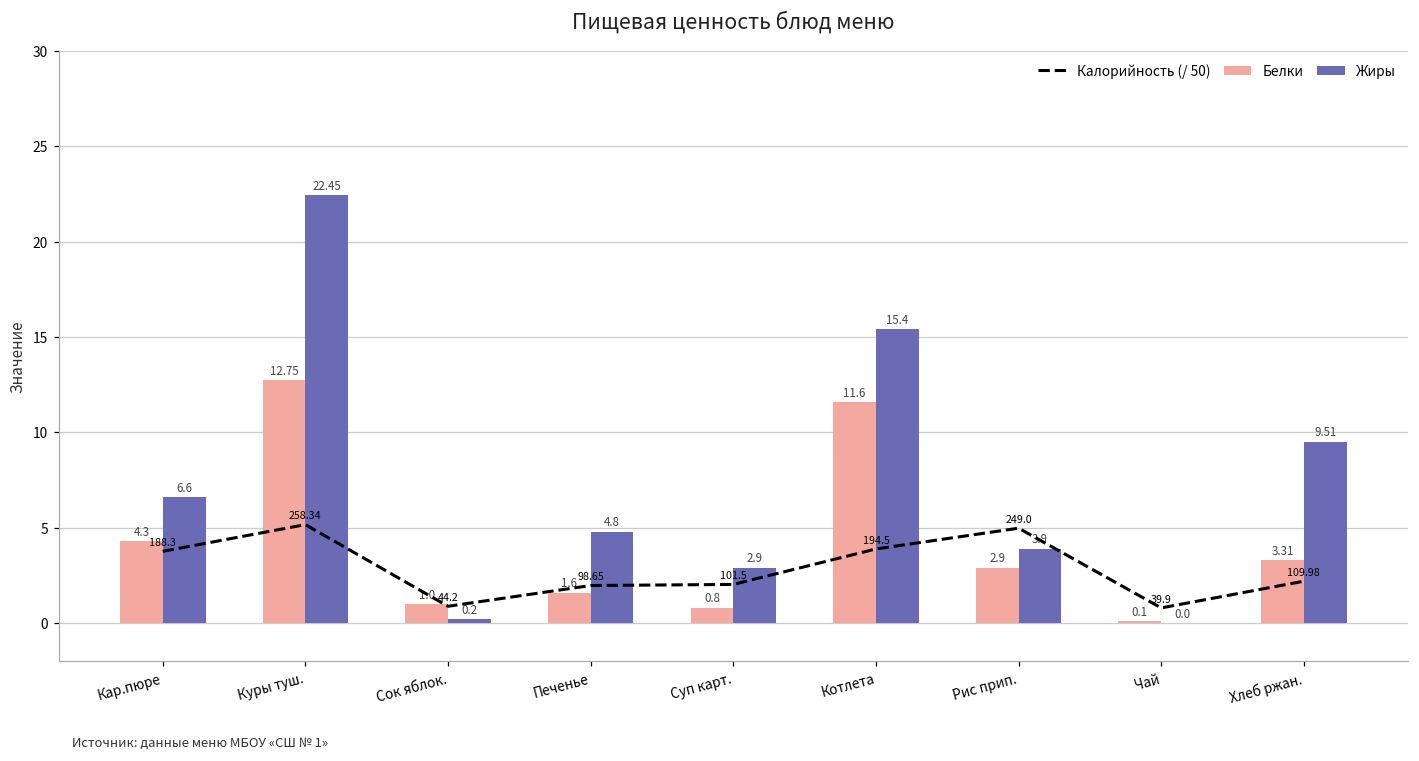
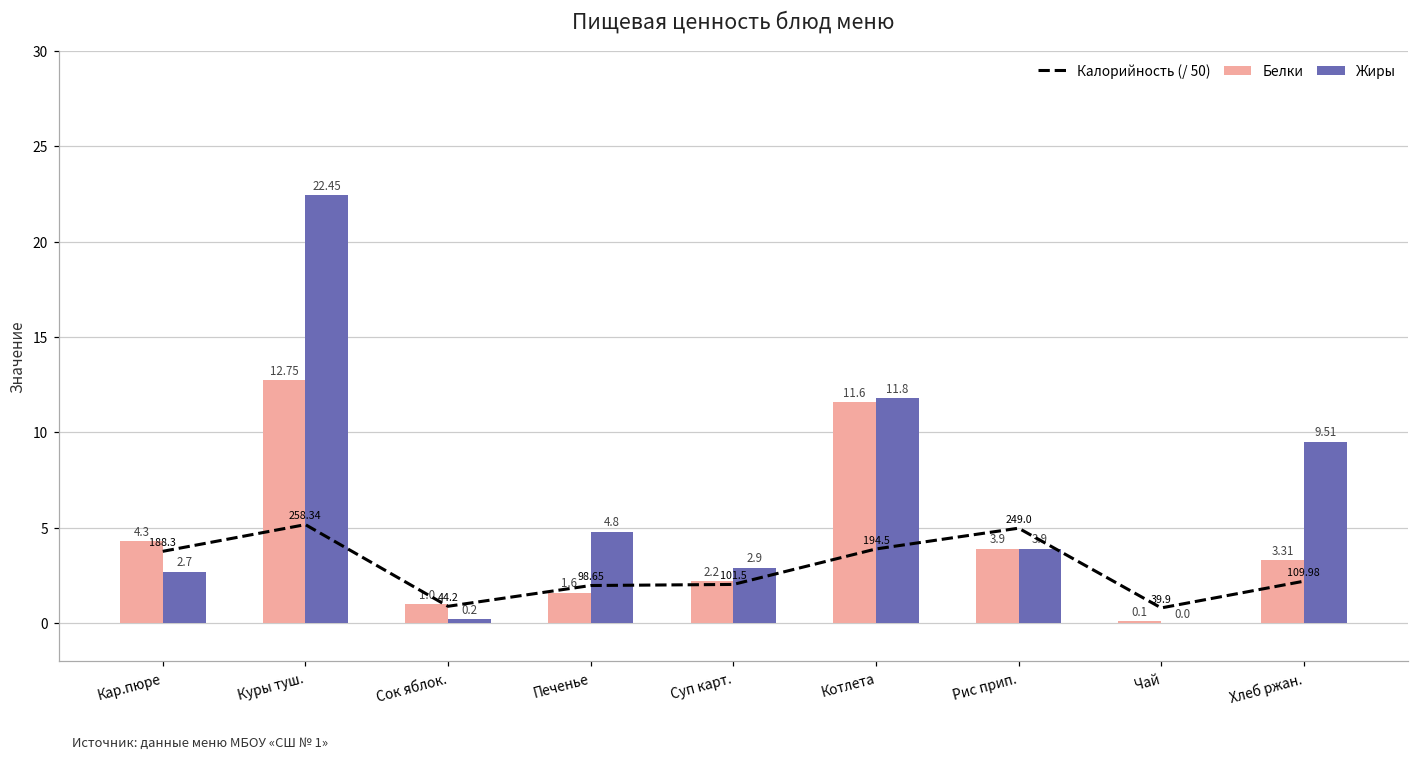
Жиры, Кар.пюре: 6.6 -> 2.7
Белки, Суп карт.: 0.8 -> 2.2
Жиры, Котлета: 15.4 -> 11.8
Белки, Рис прип.: 2.9 -> 3.9
